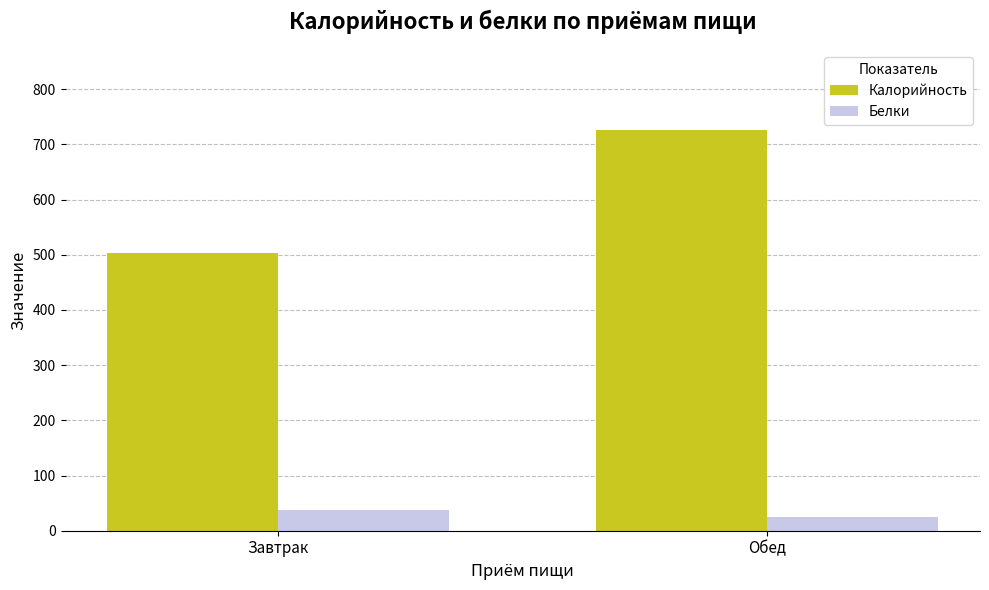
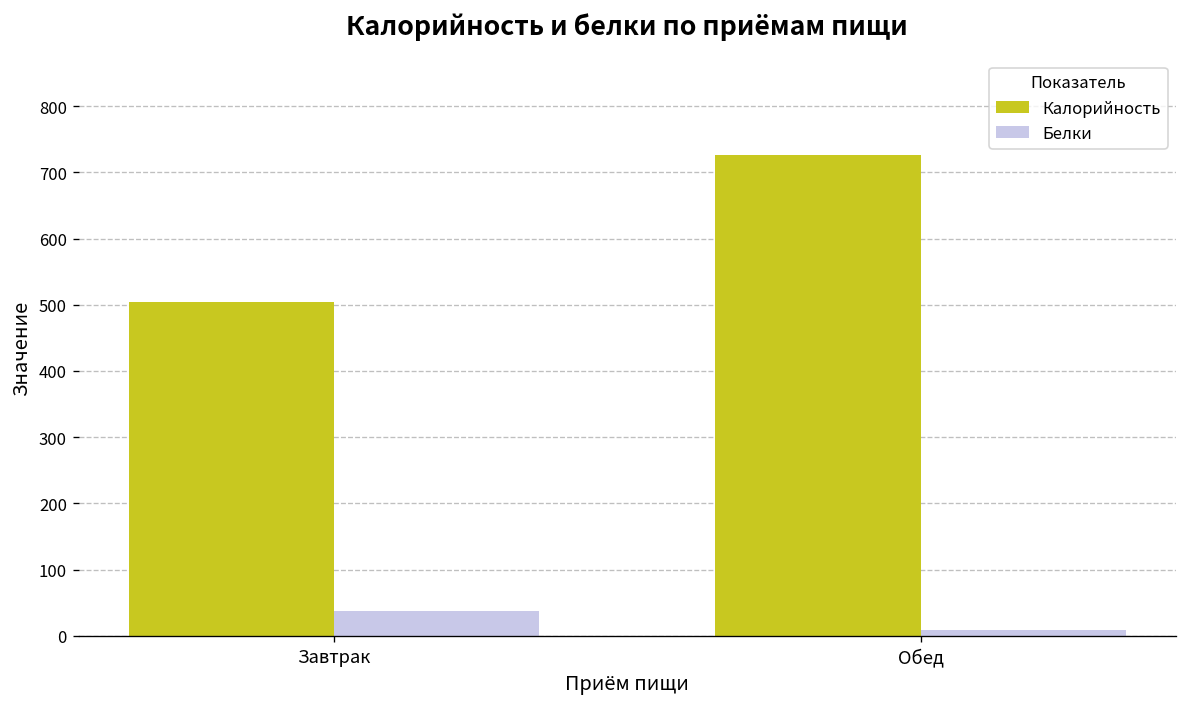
Белки, Обед: 20 -> 10
